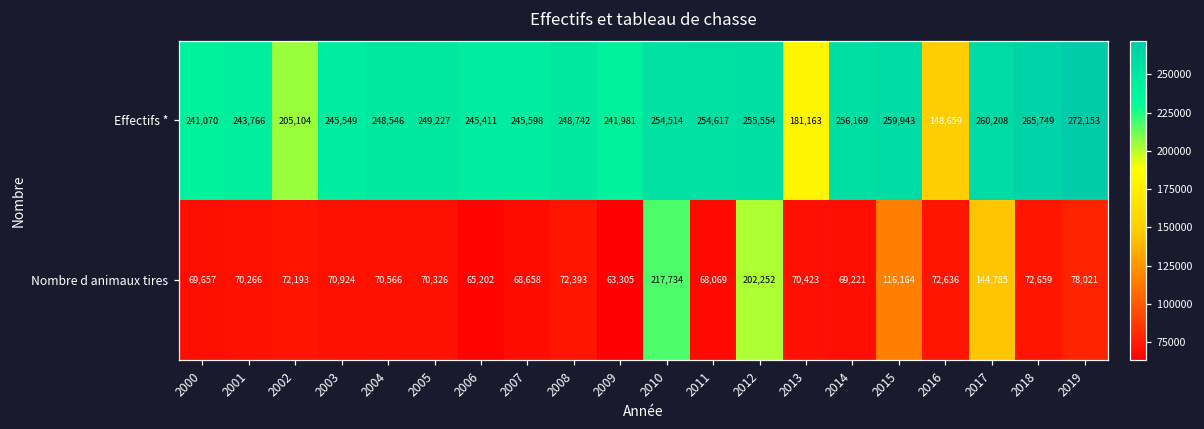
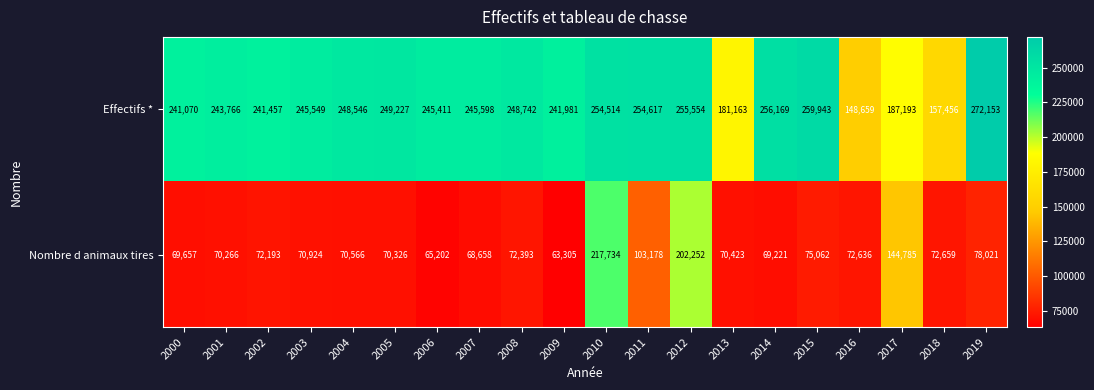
Effectifs *, 2002: 205,104 -> 241,457
Effectifs *, 2017: 260,208 -> 187,193
Effectifs *, 2018: 265,749 -> 157,456
Nombre d animaux tires, 2011: 68,069 -> 103,178
Nombre d animaux tires, 2015: 116,164 -> 75,062
